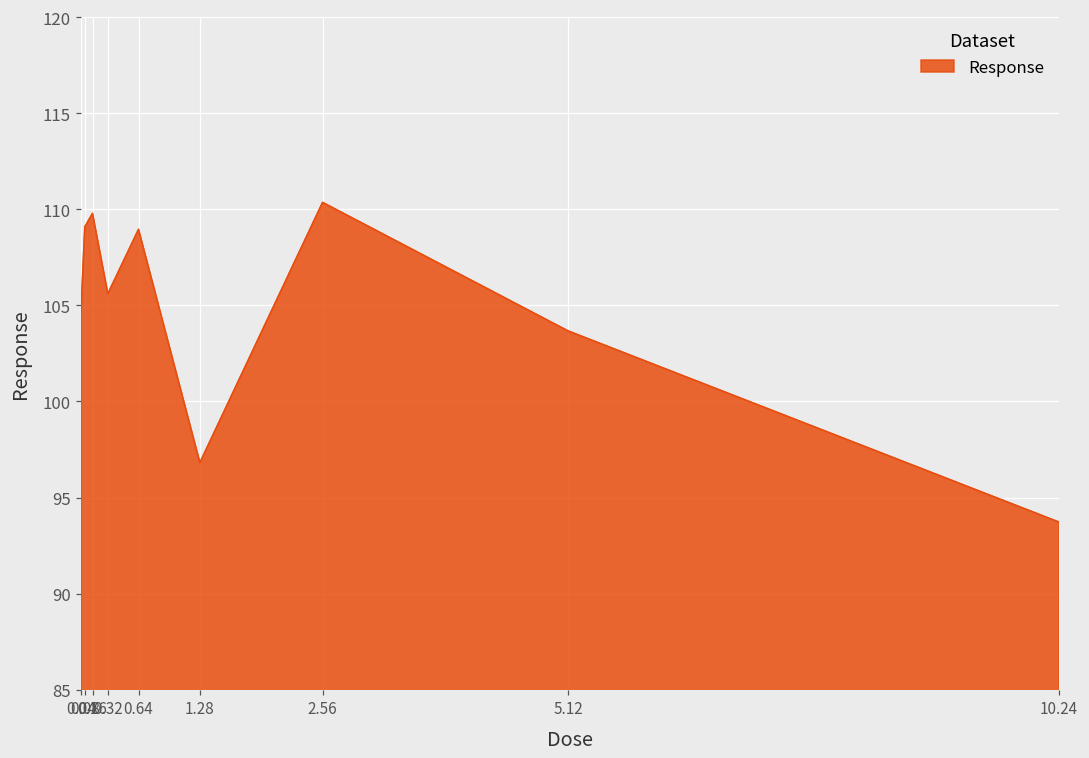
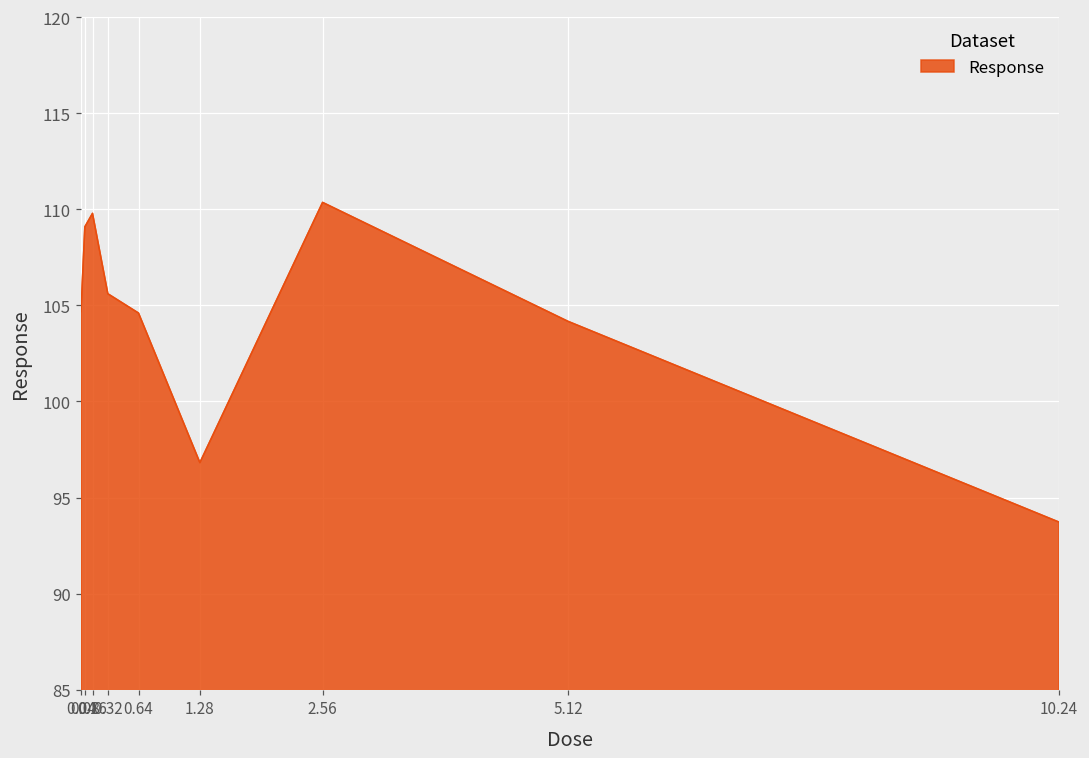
0.64: 109.0 -> 104.6
5.12: 103.7 -> 104.2
